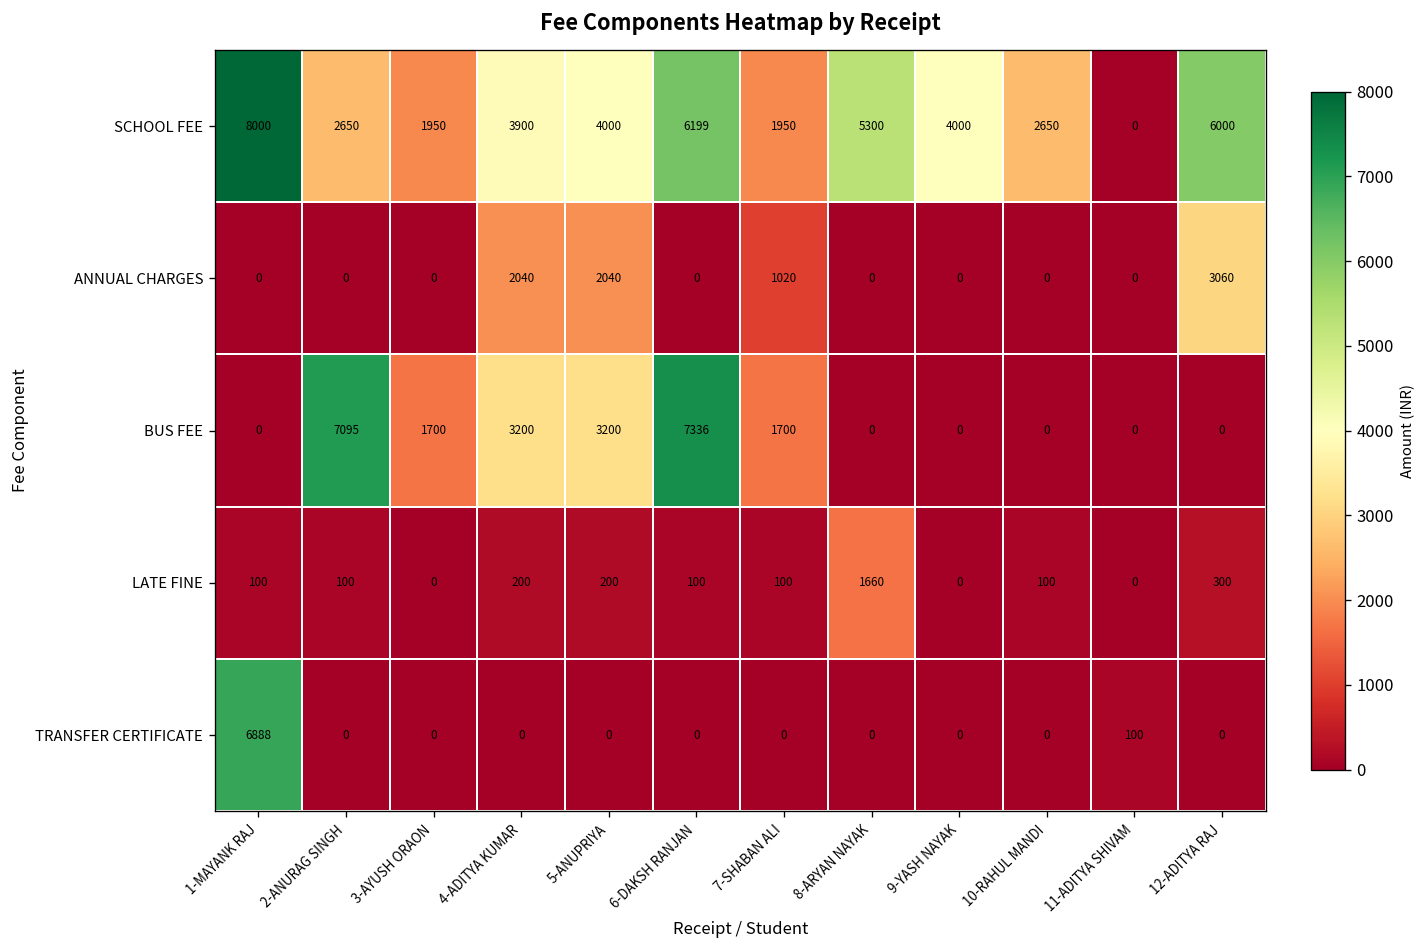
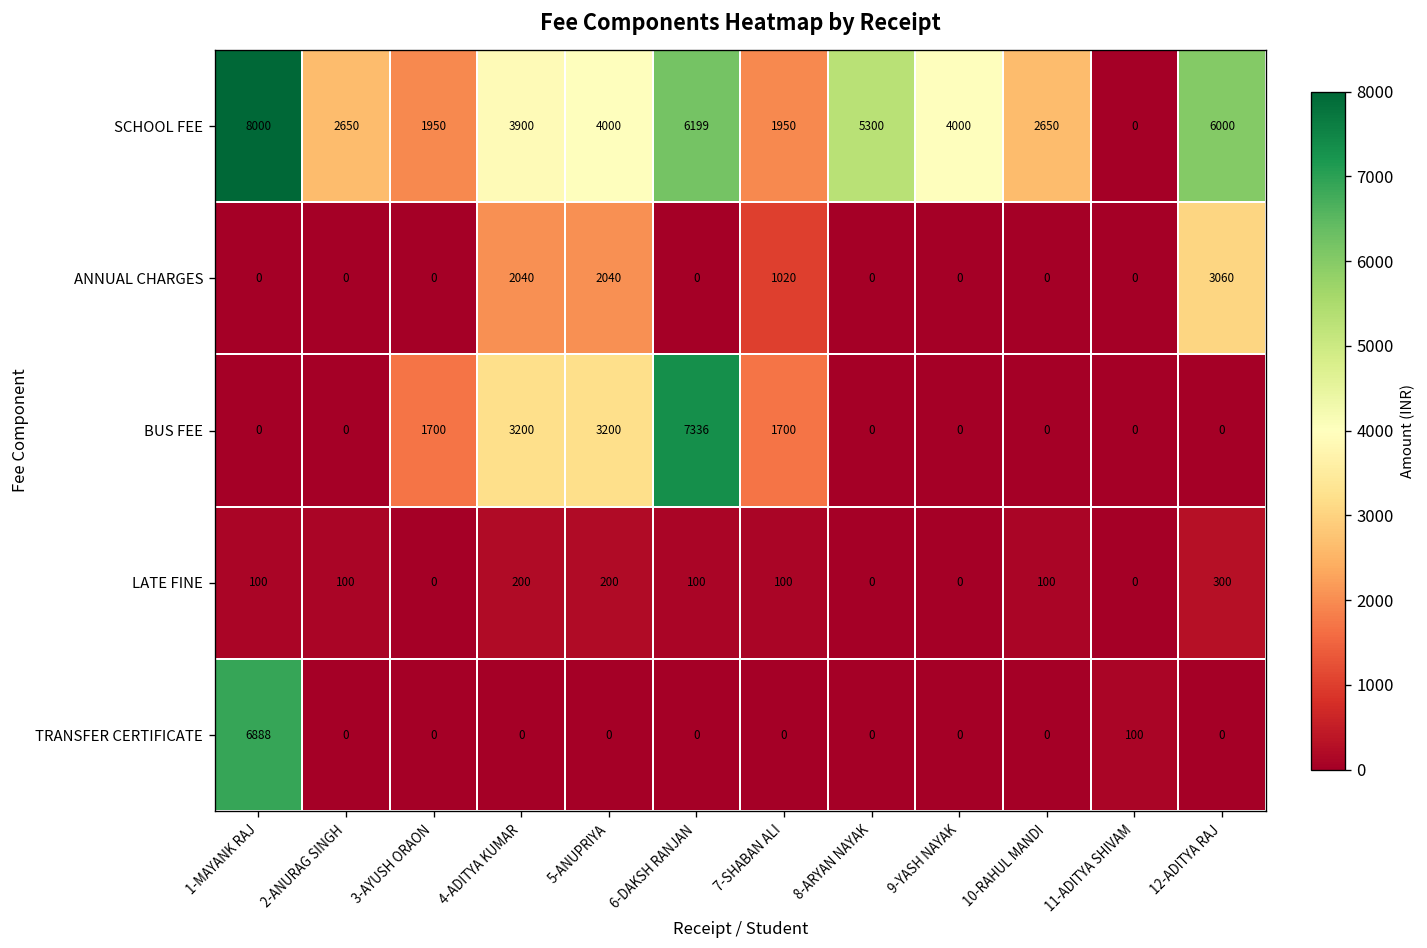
BUS FEE, 2-ANURAG SINGH: 7095 -> 0
LATE FINE, 8-ARYAN NAYAK: 1660 -> 0
